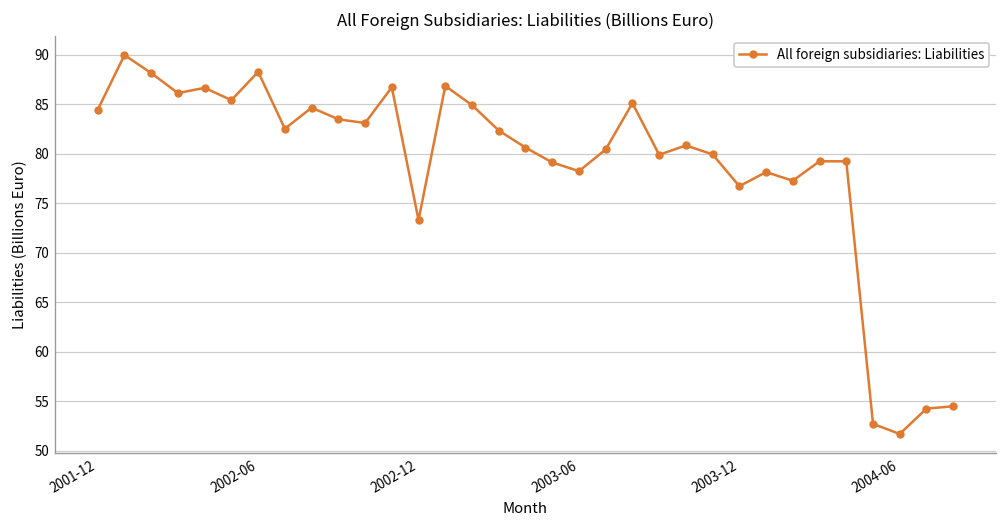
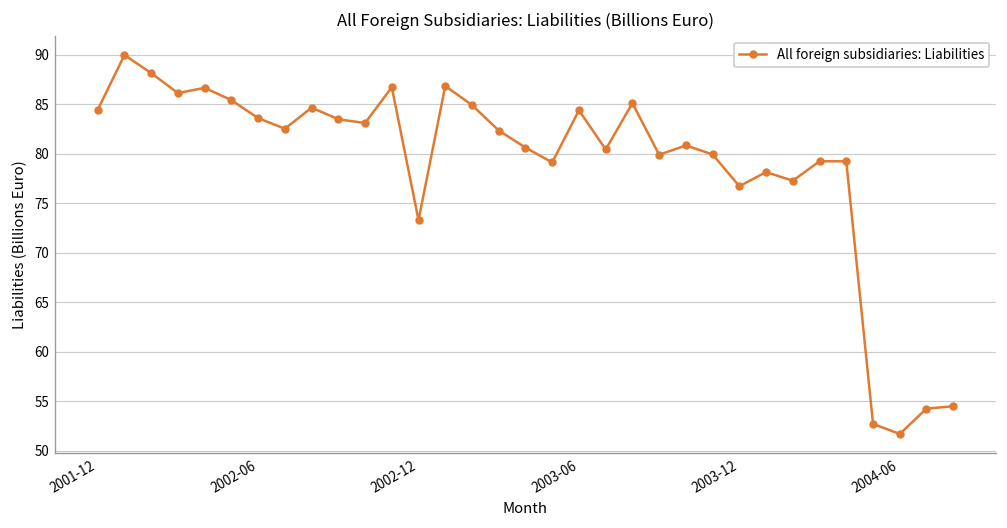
2002-06: 88 -> 84
2003-06: 78 -> 84
